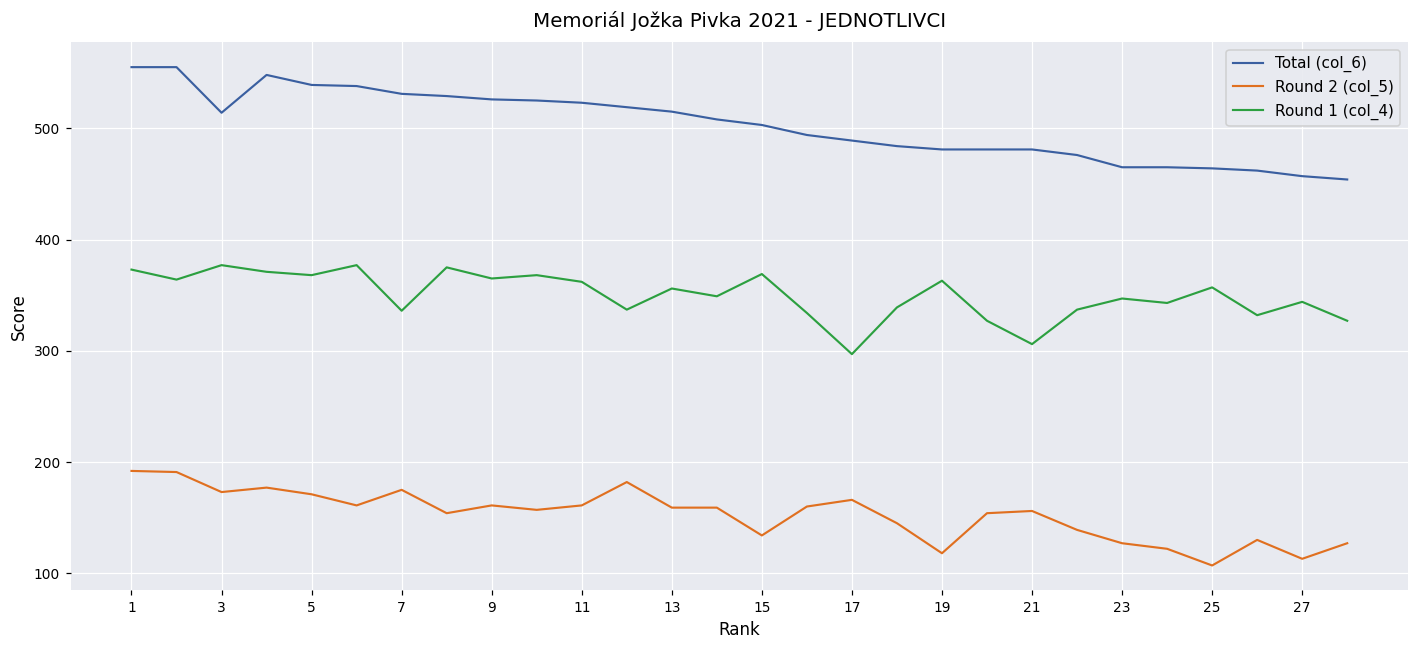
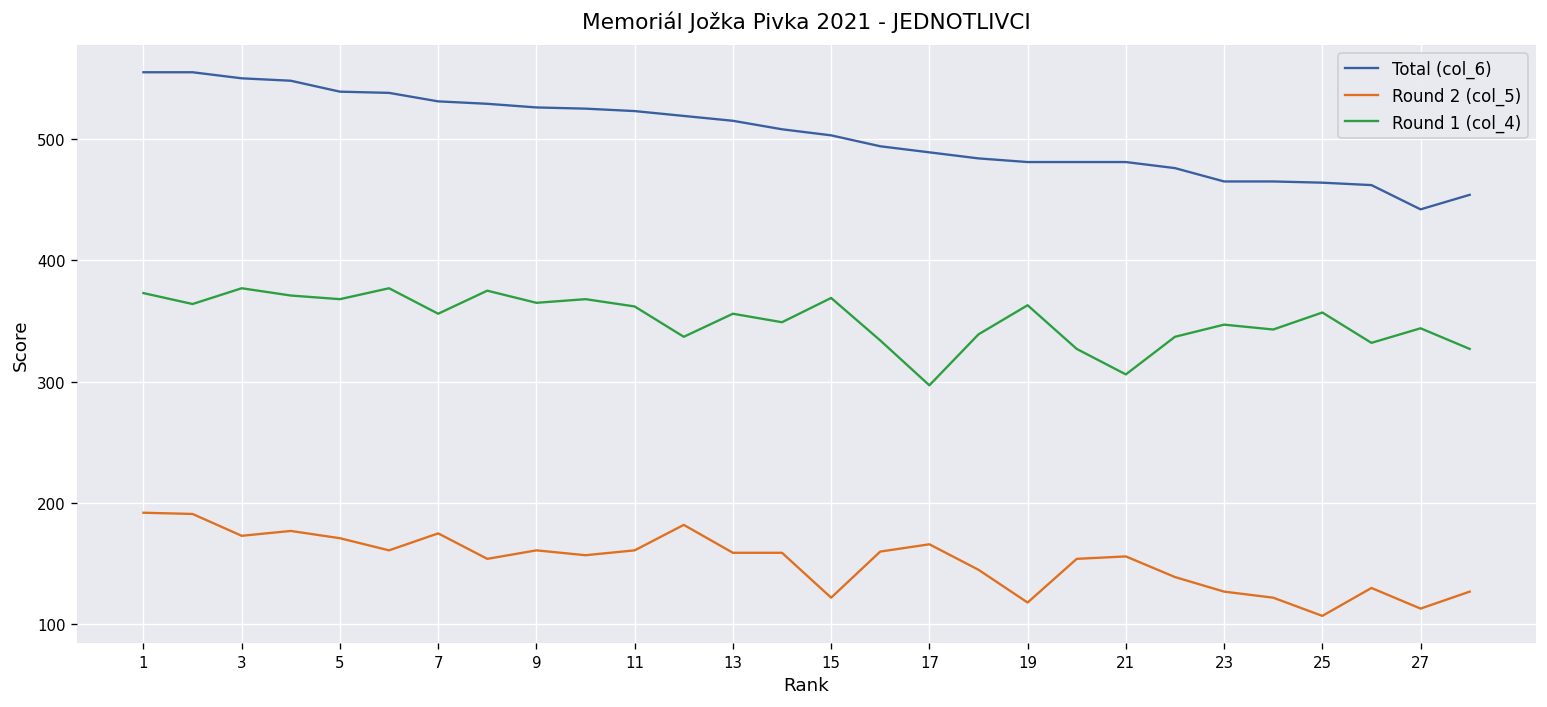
Total (col_6), 3: 514 -> 550
Round 1 (col_4), 7: 336 -> 356
Round 2 (col_5), 15: 134 -> 122
Total (col_6), 27: 457 -> 442
